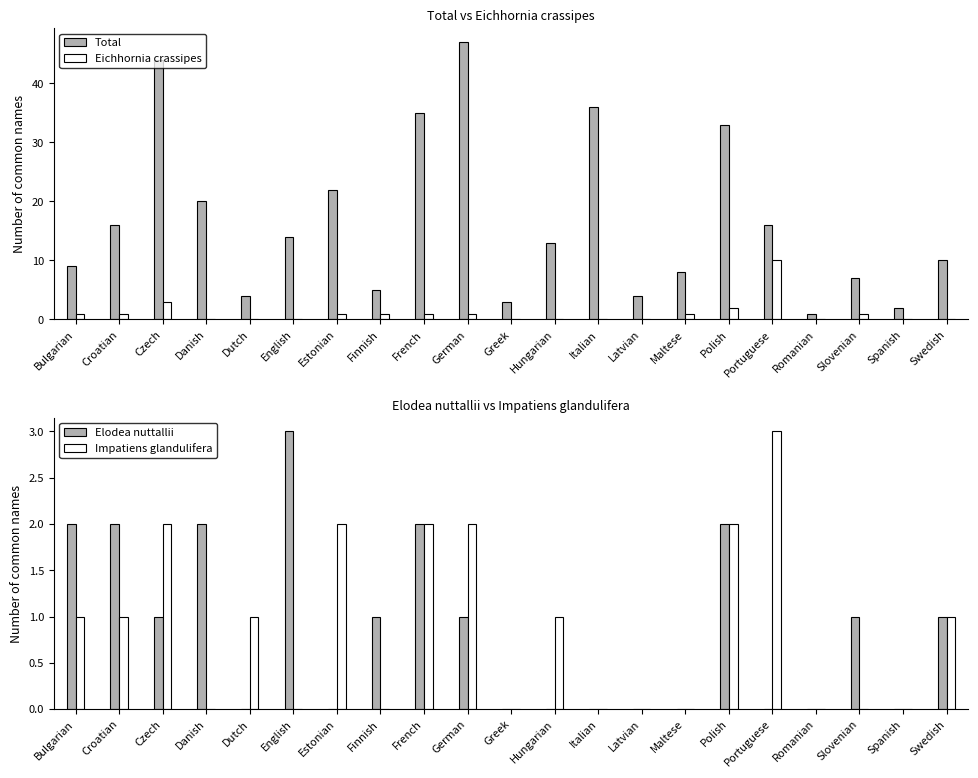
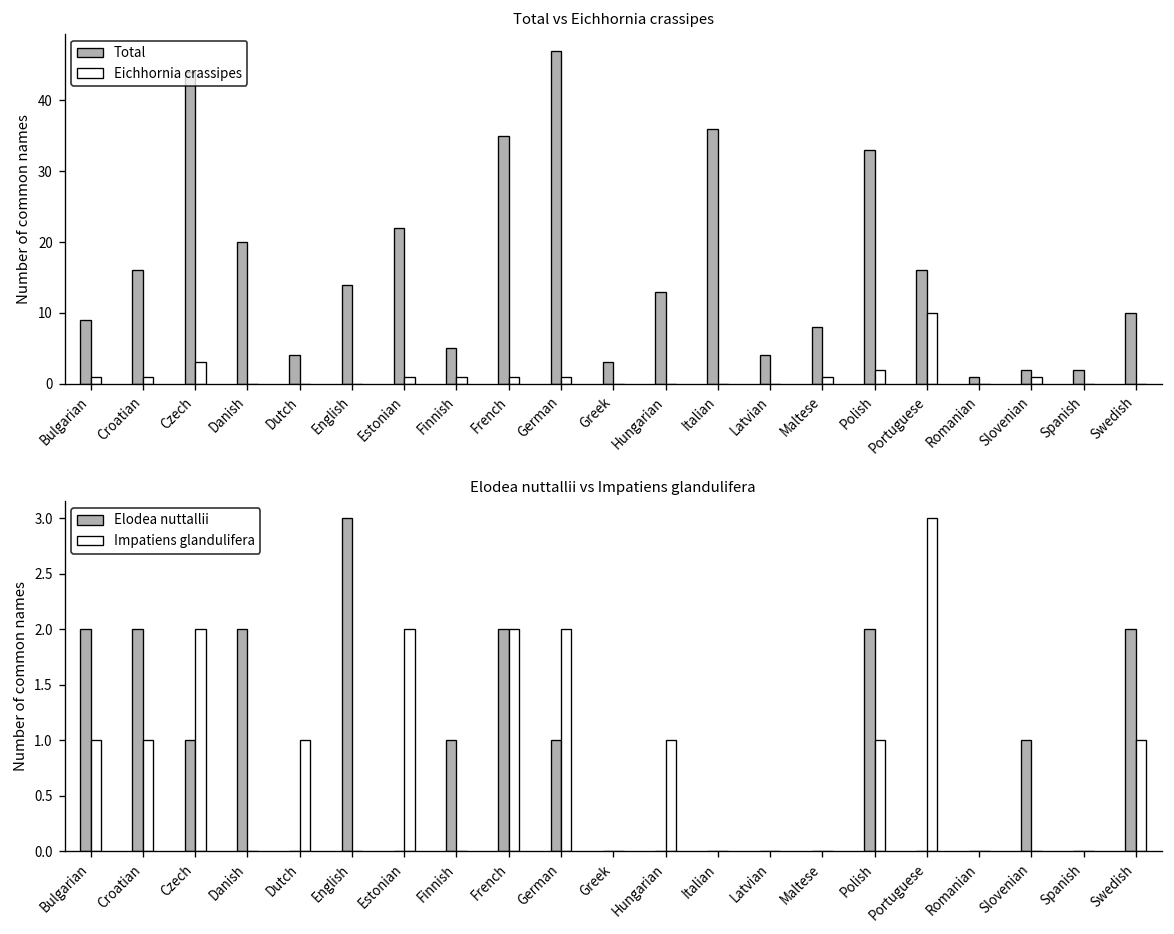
Total vs Eichhornia crassipes, Total, Slovenian: 7 -> 2
Elodea nuttallii vs Impatiens glandulifera, Impatiens glandulifera, Polish: 2 -> 1
Elodea nuttallii vs Impatiens glandulifera, Elodea nuttallii, Swedish: 1 -> 2
